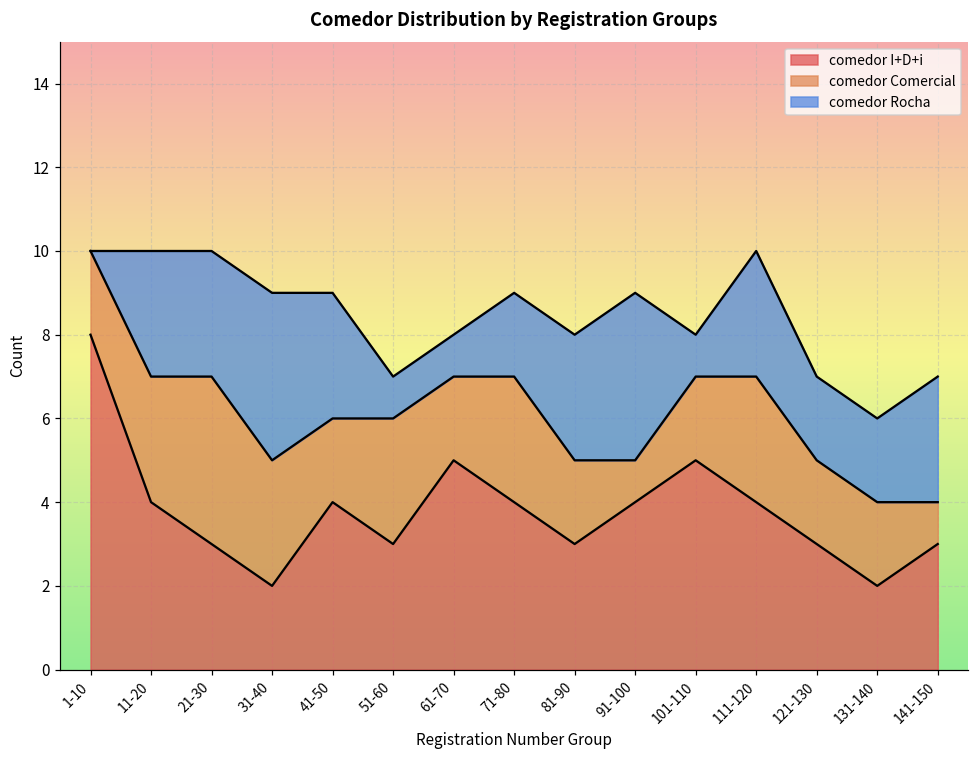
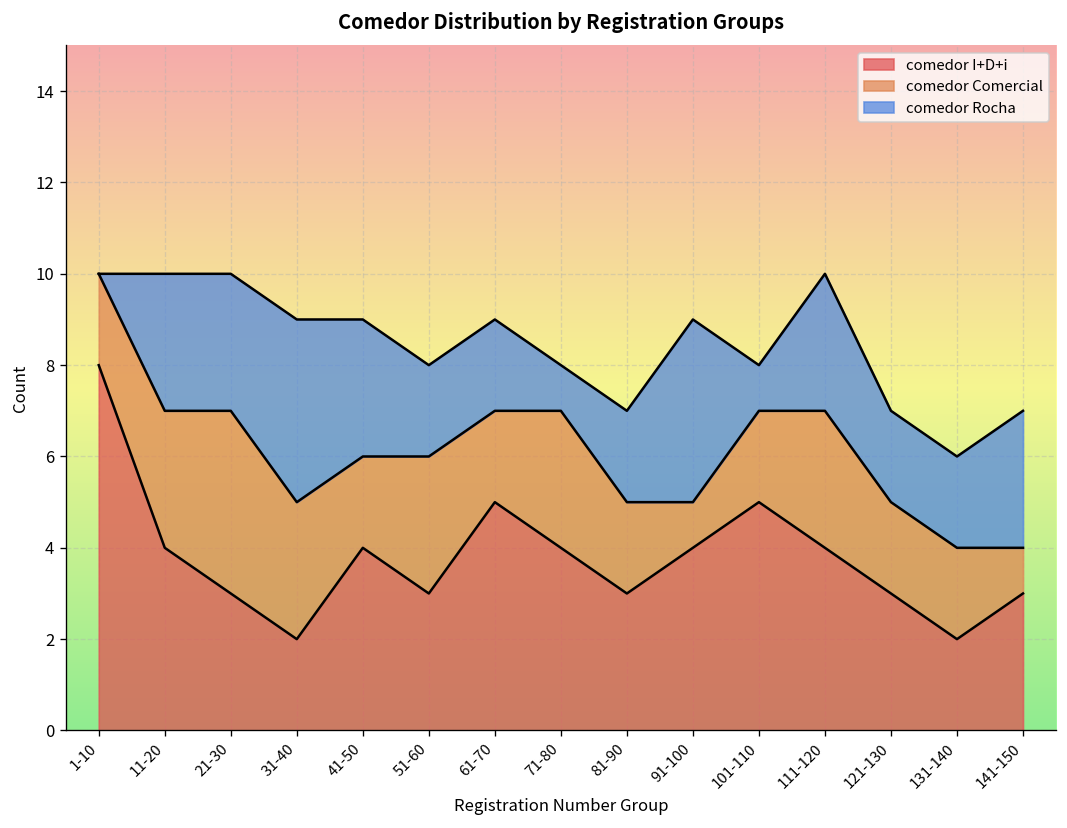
comedor Rocha, 51-60: 1 -> 2
comedor Rocha, 61-70: 1 -> 2
comedor Rocha, 71-80: 2 -> 1
comedor Rocha, 81-90: 3 -> 2
